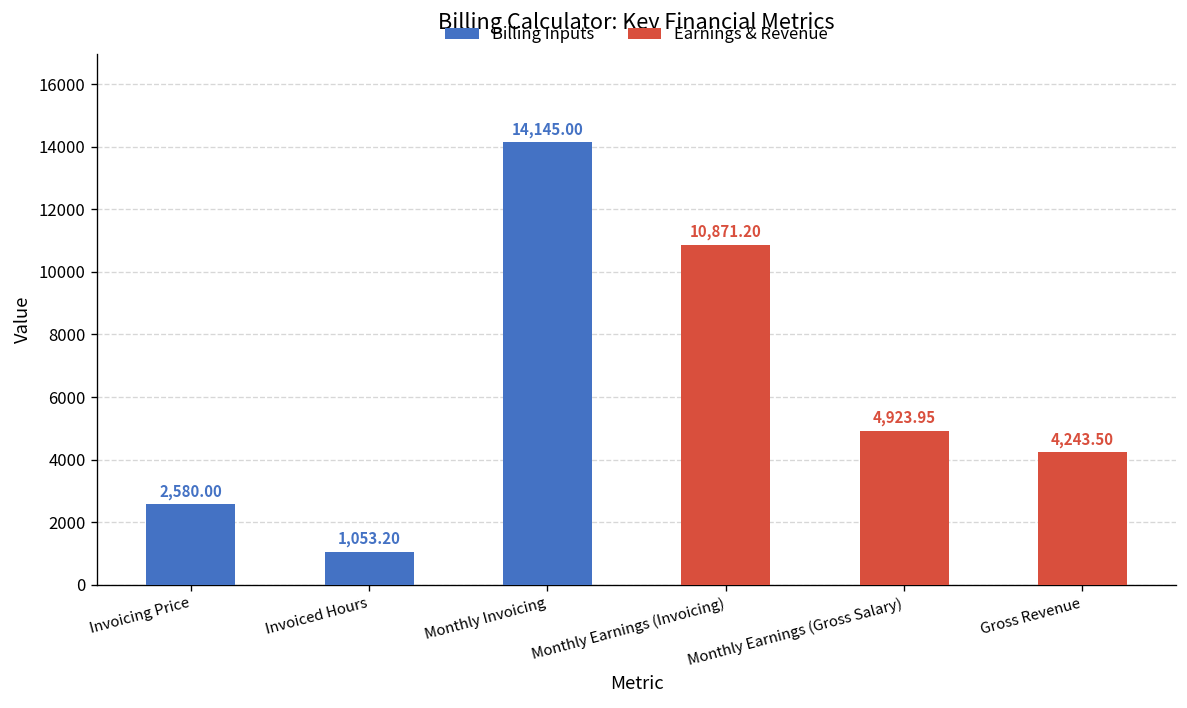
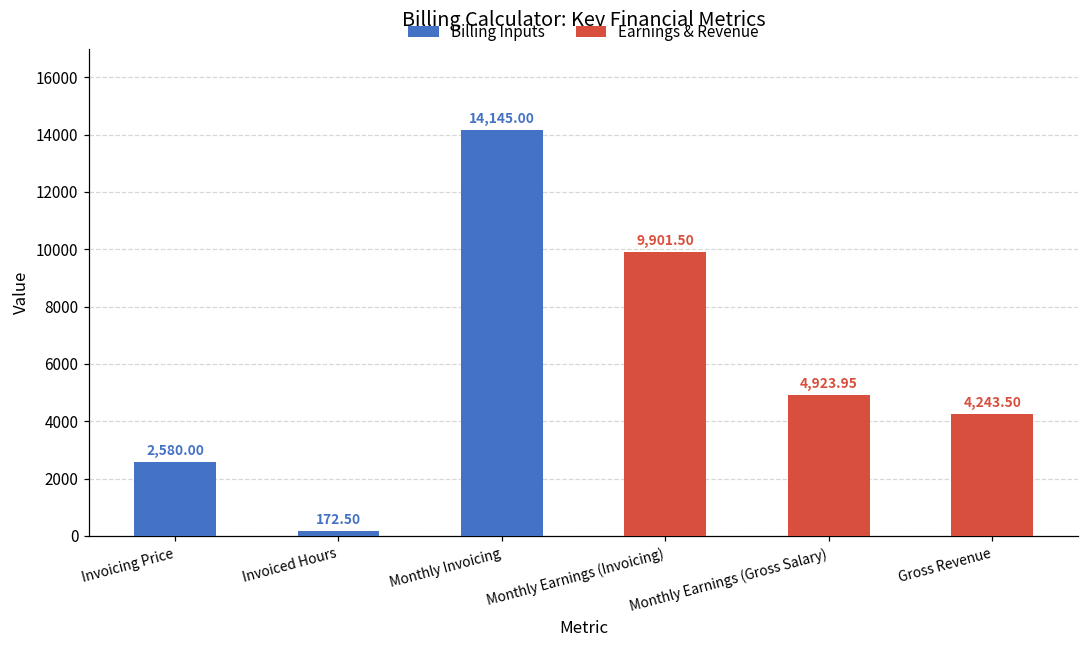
Billing Inputs, Invoiced Hours: 1,053.20 -> 172.50
Earnings & Revenue, Monthly Earnings (Invoicing): 10,871.20 -> 9,901.50
